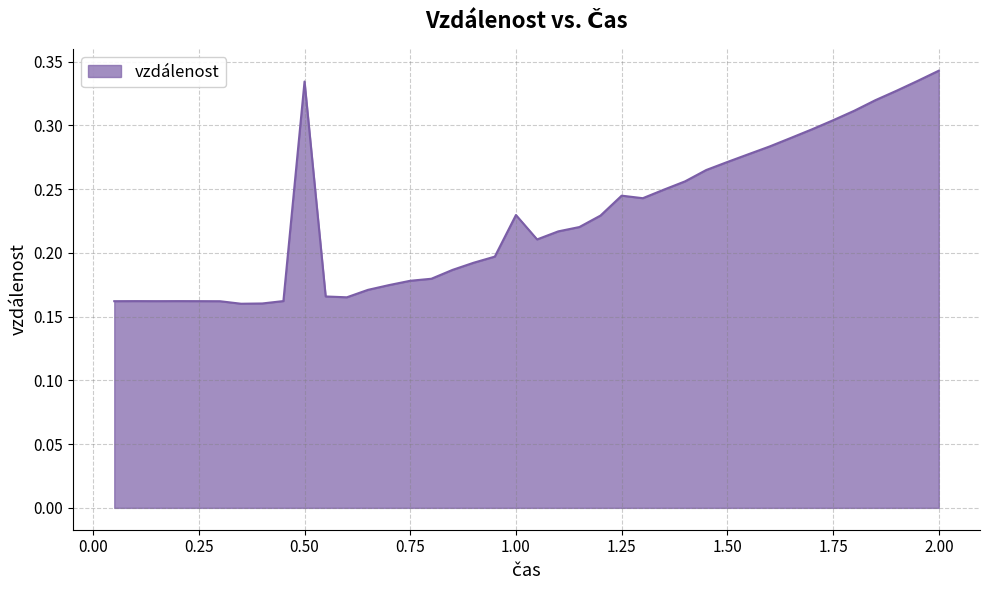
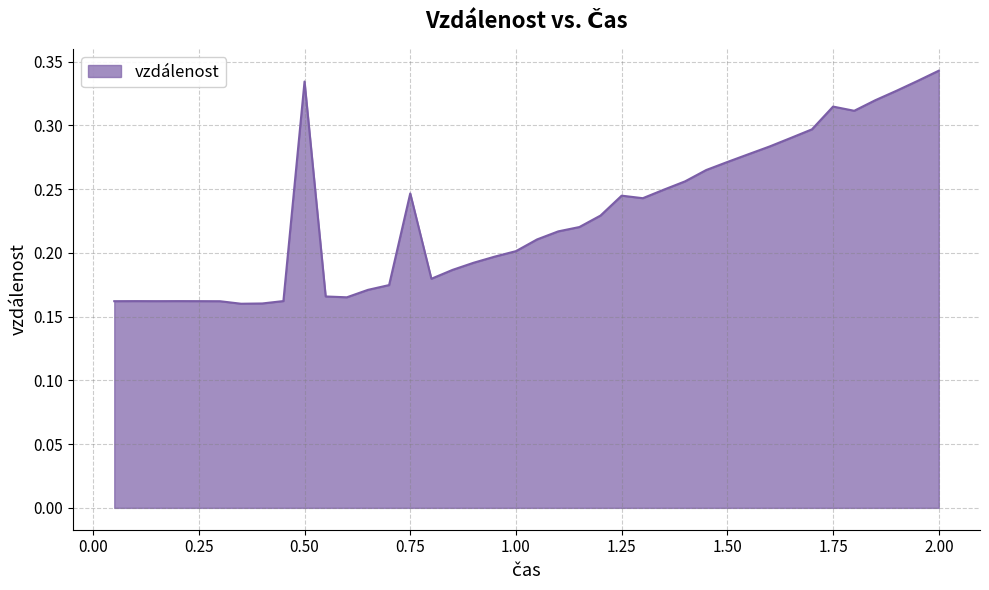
0.75: 0.178 -> 0.247
1.00: 0.230 -> 0.201
1.75: 0.304 -> 0.315
